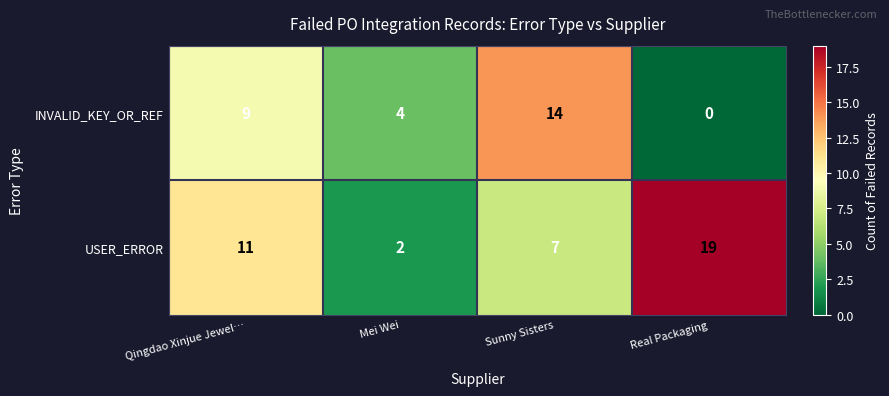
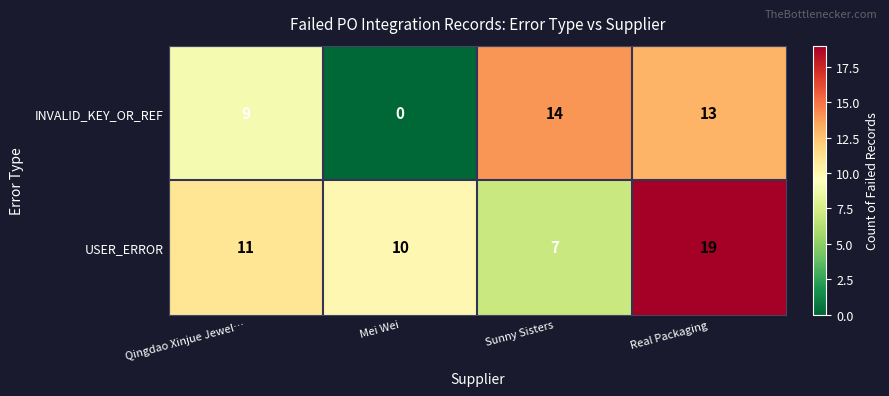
INVALID_KEY_OR_REF, Mei Wei: 4 -> 0
INVALID_KEY_OR_REF, Real Packaging: 0 -> 13
USER_ERROR, Mei Wei: 2 -> 10
